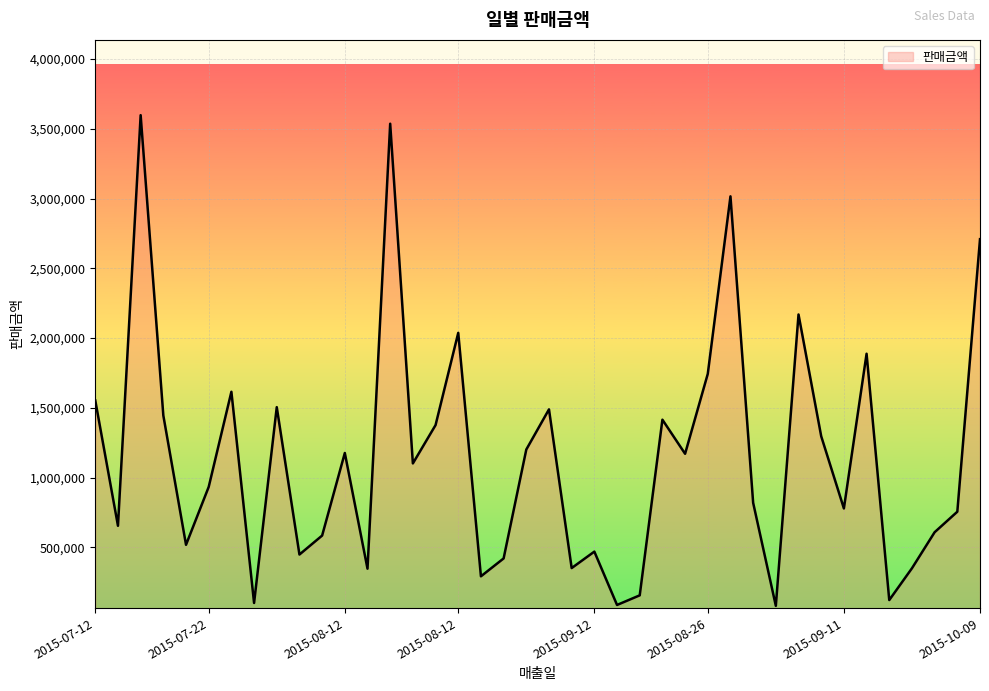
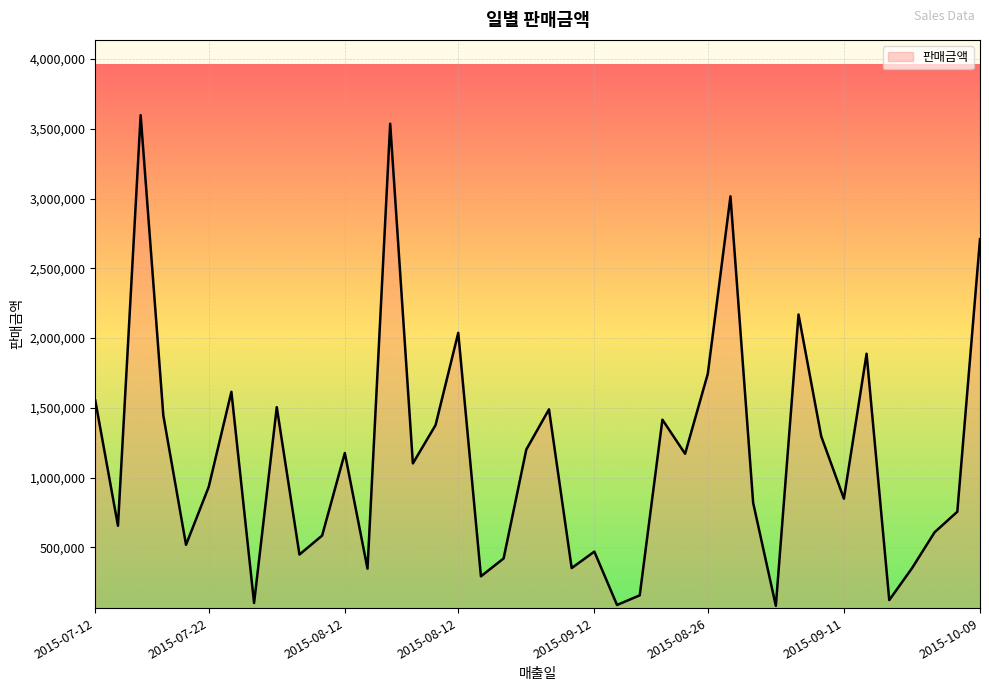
2015-09-11: 780,000 -> 850,000
